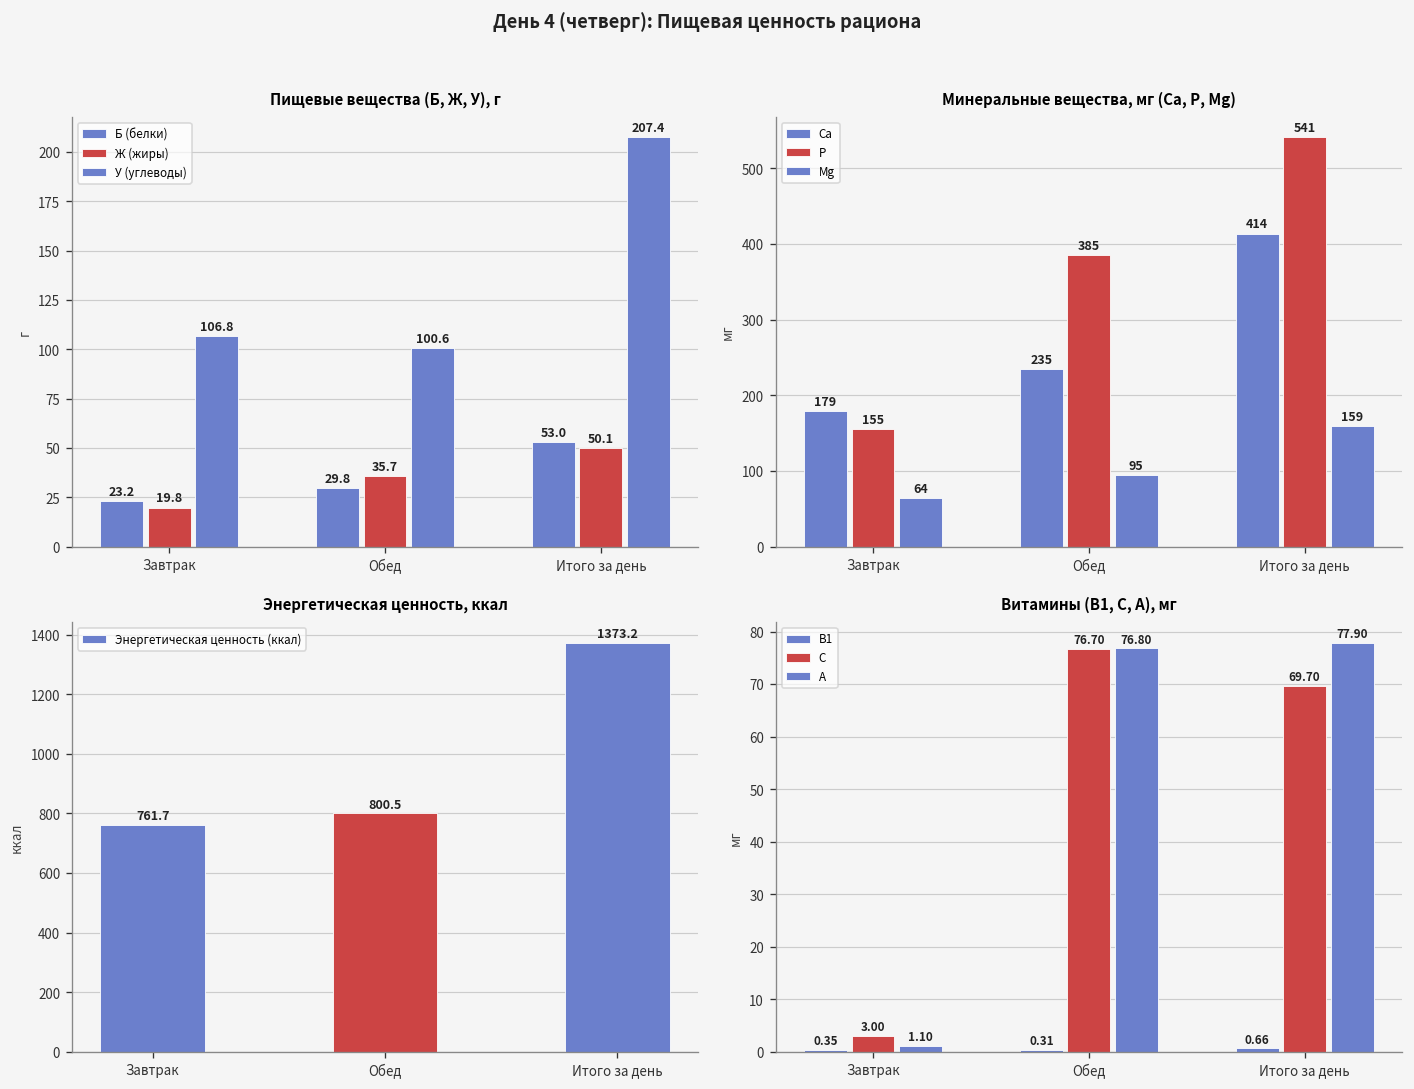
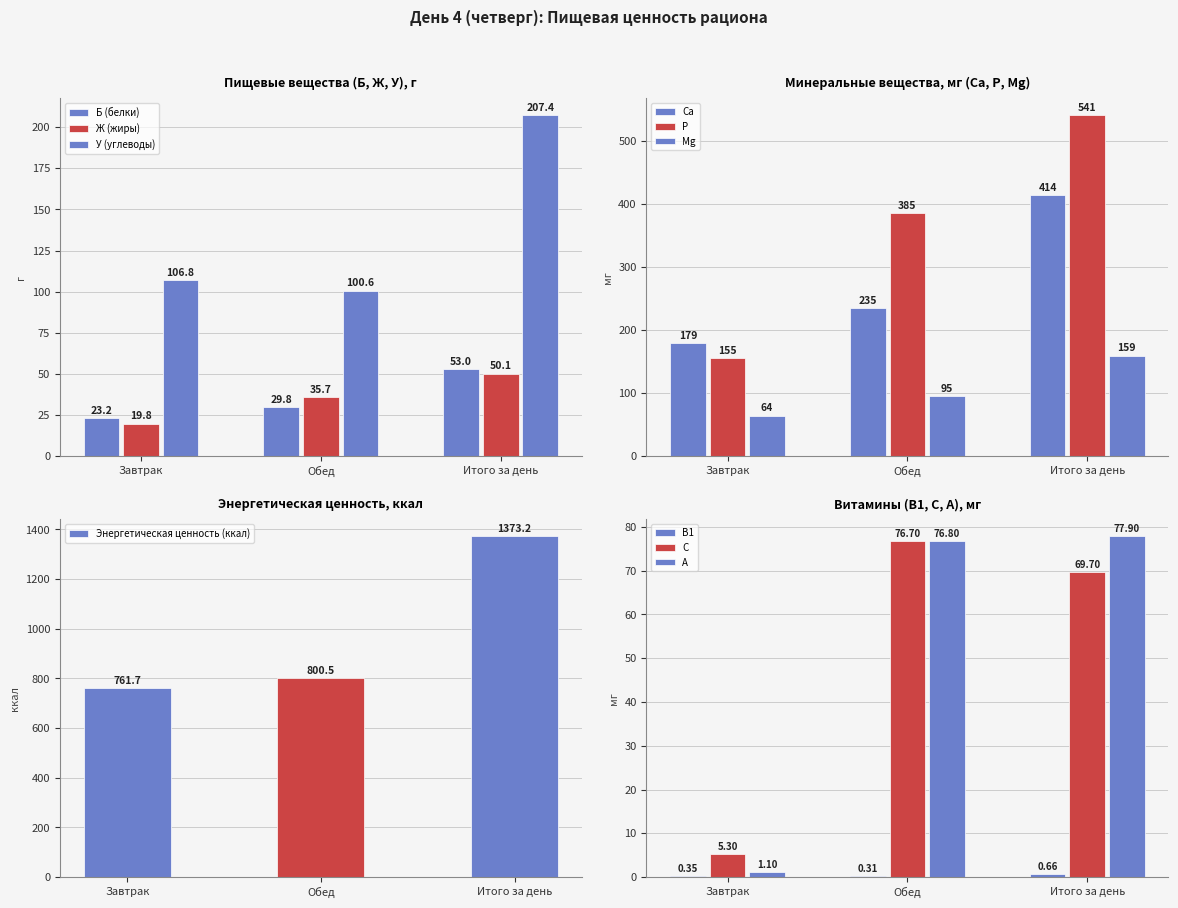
Витамины (В1, С, А), мг, С, Завтрак: 3.00 -> 5.30
